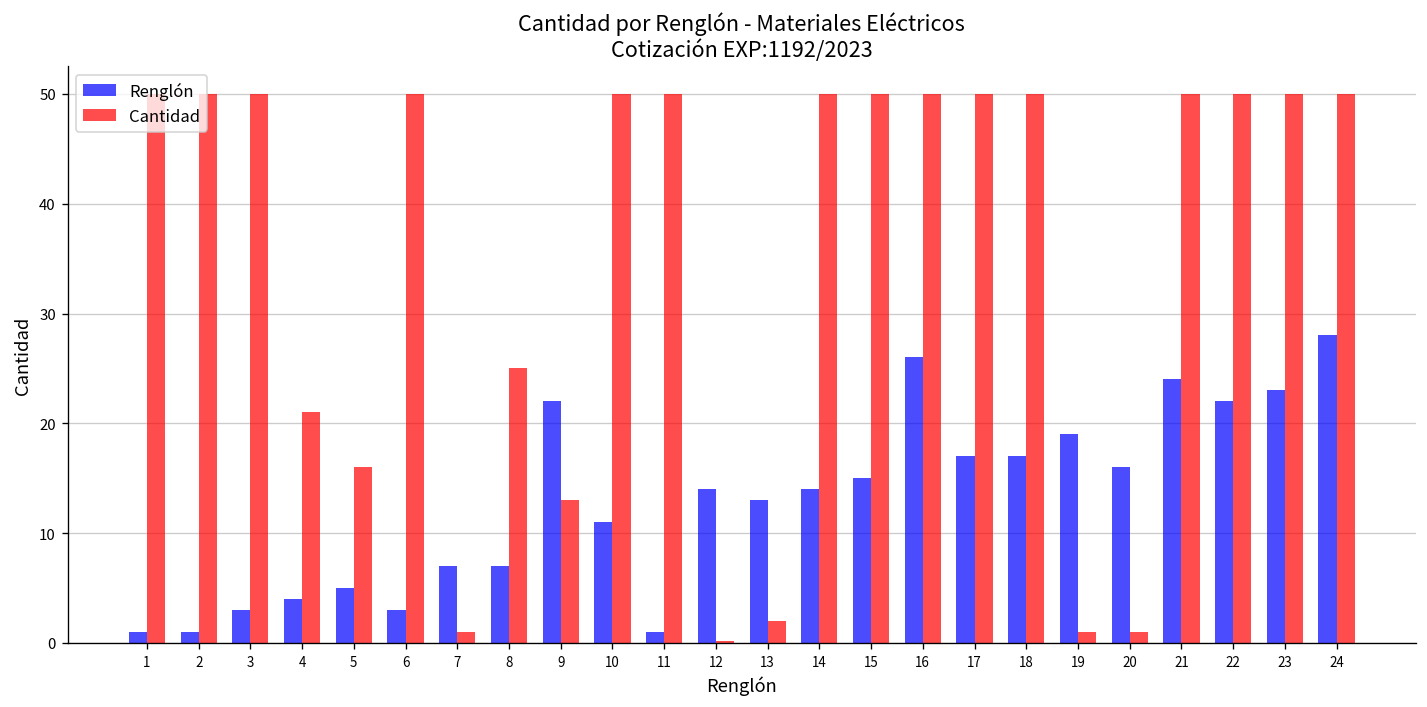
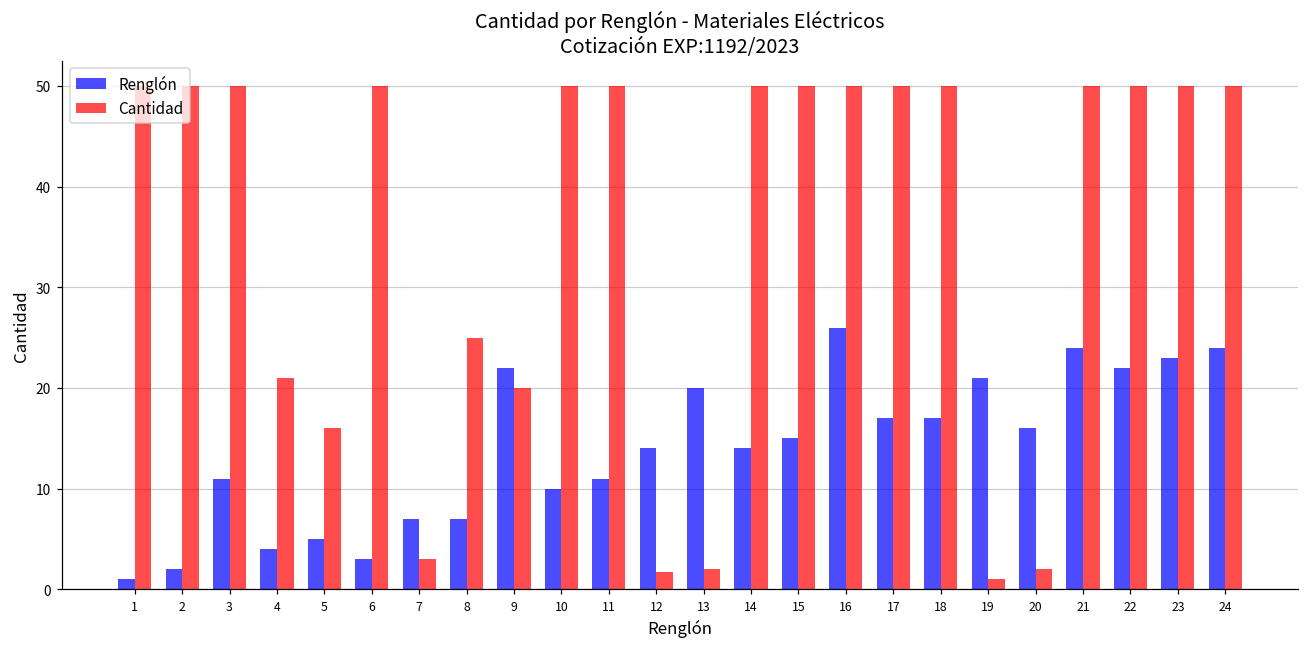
Renglón, 2: 1 -> 2
Renglón, 3: 3 -> 11
Cantidad, 7: 1 -> 3
Cantidad, 9: 13 -> 20
Renglón, 10: 11 -> 10
Renglón, 11: 1 -> 11
Cantidad, 12: 0 -> 2
Renglón, 13: 13 -> 20
Renglón, 19: 19 -> 21
Cantidad, 20: 1 -> 2
Renglón, 24: 28 -> 24
